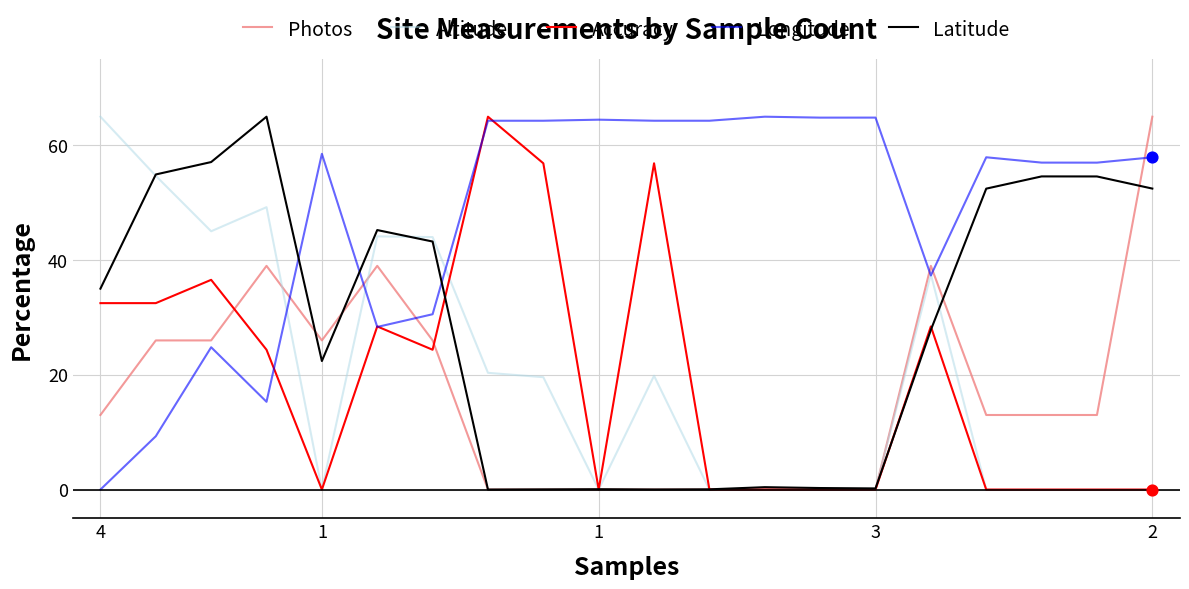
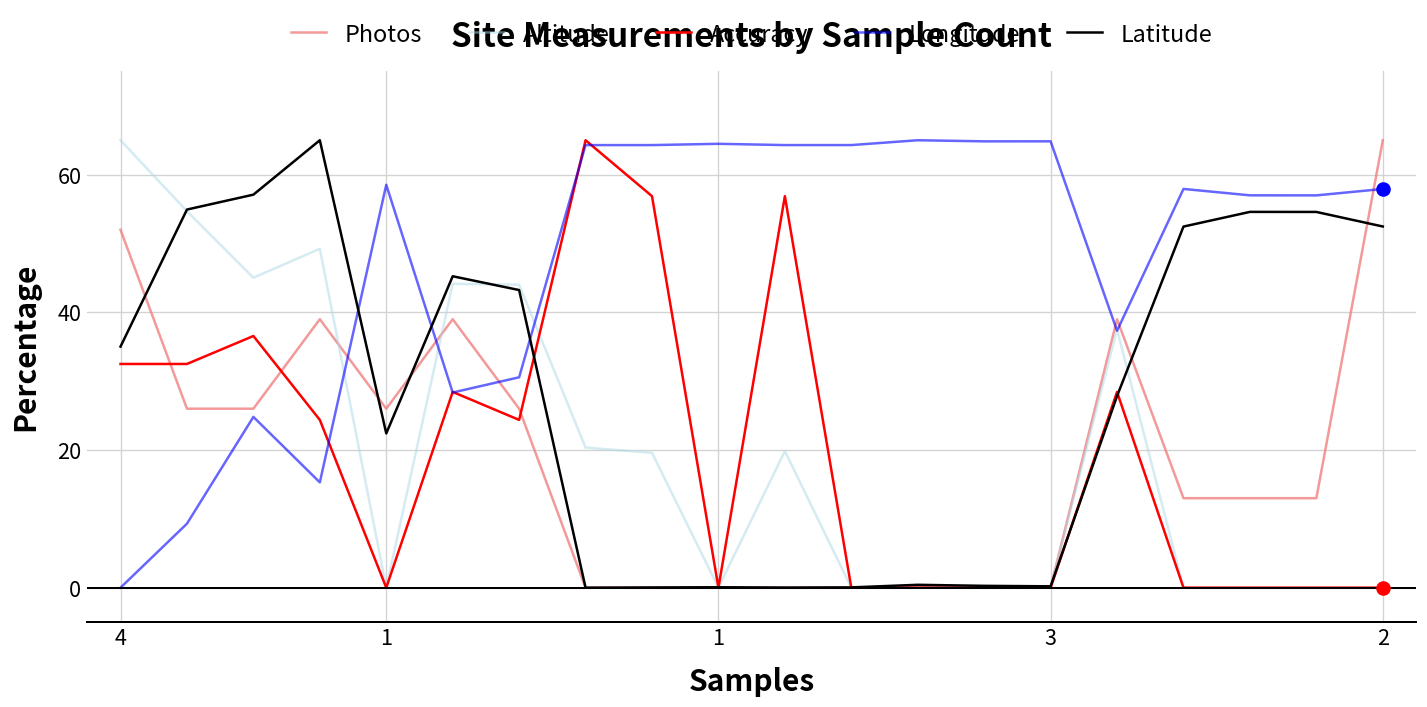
Photos, 4: 13 -> 52
